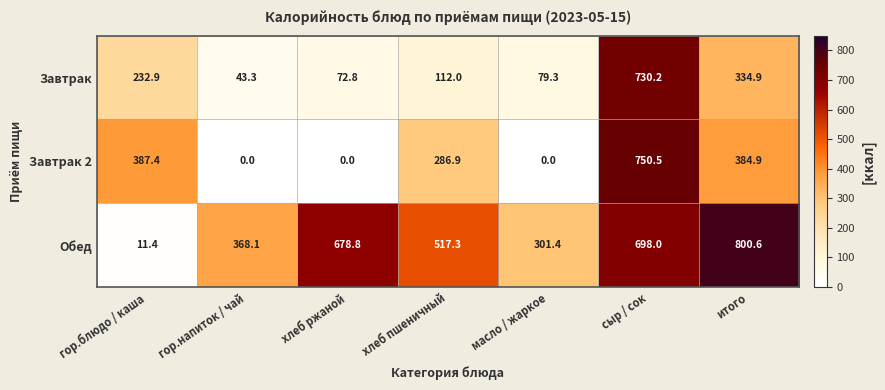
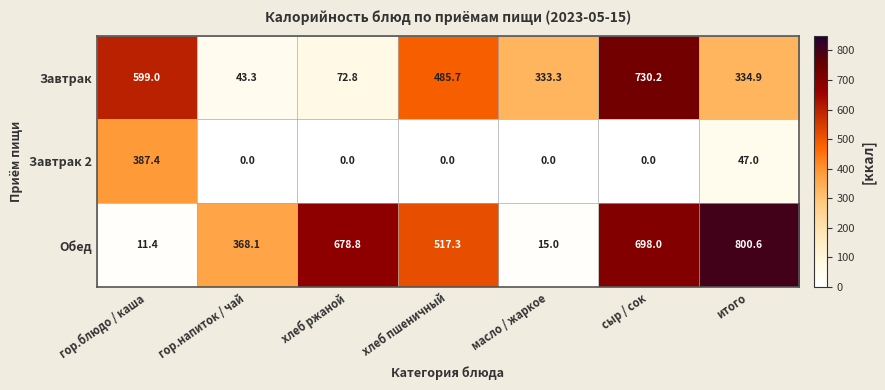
Завтрак, гор.блюдо / каша: 232.9 -> 599.0
Завтрак, хлеб пшеничный: 112.0 -> 485.7
Завтрак, масло / жаркое: 79.3 -> 333.3
Завтрак 2, хлеб пшеничный: 286.9 -> 0.0
Завтрак 2, сыр / сок: 750.5 -> 0.0
Завтрак 2, итого: 384.9 -> 47.0
Обед, масло / жаркое: 301.4 -> 15.0
